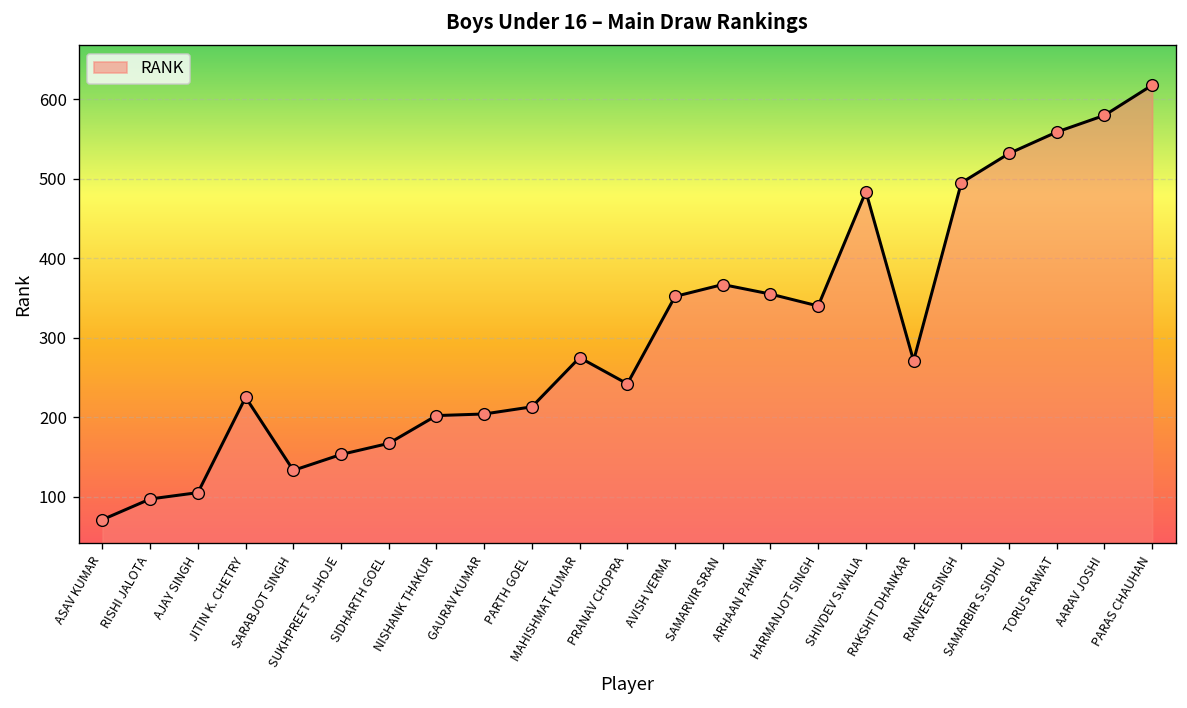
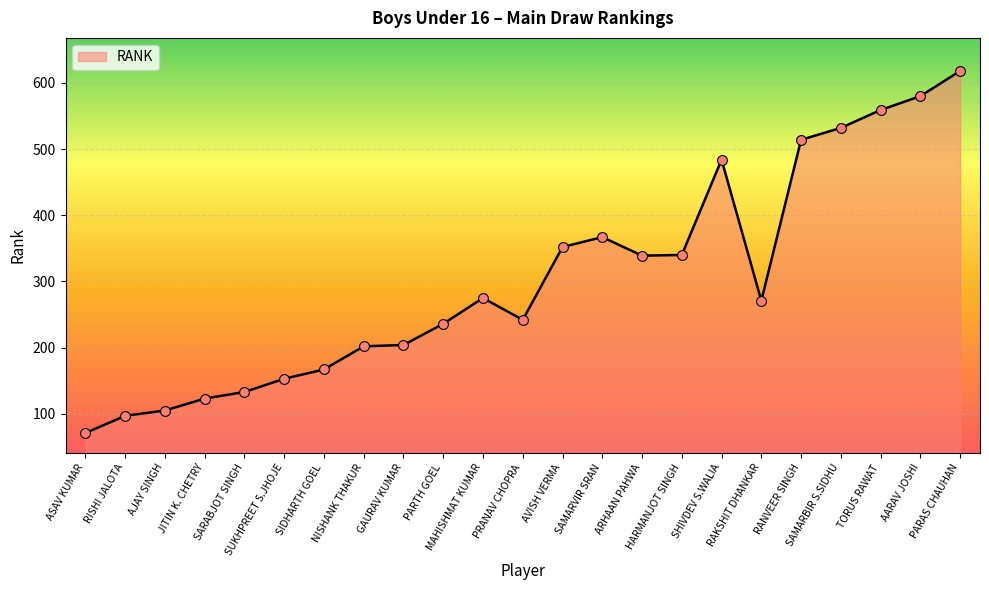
JITIN K. CHETRY: 230 -> 120
PARTH GOEL: 210 -> 240
ARHAAN PAHWA: 360 -> 340
RANVEER SINGH: 500 -> 510
